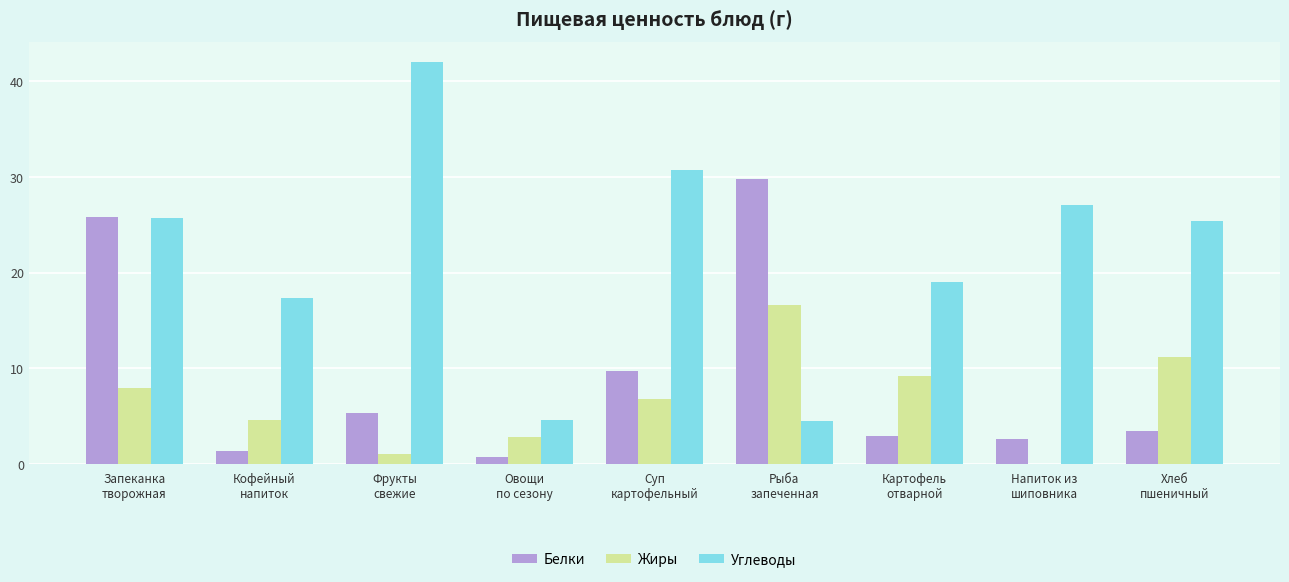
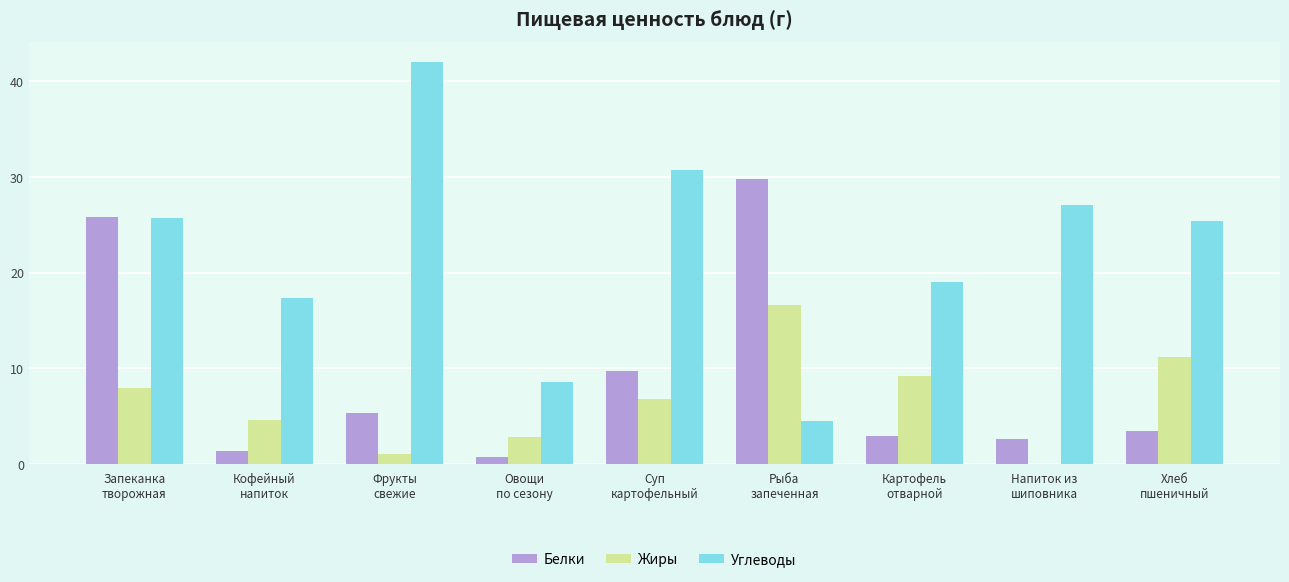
Углеводы, Овощи по сезону: 5 -> 9
